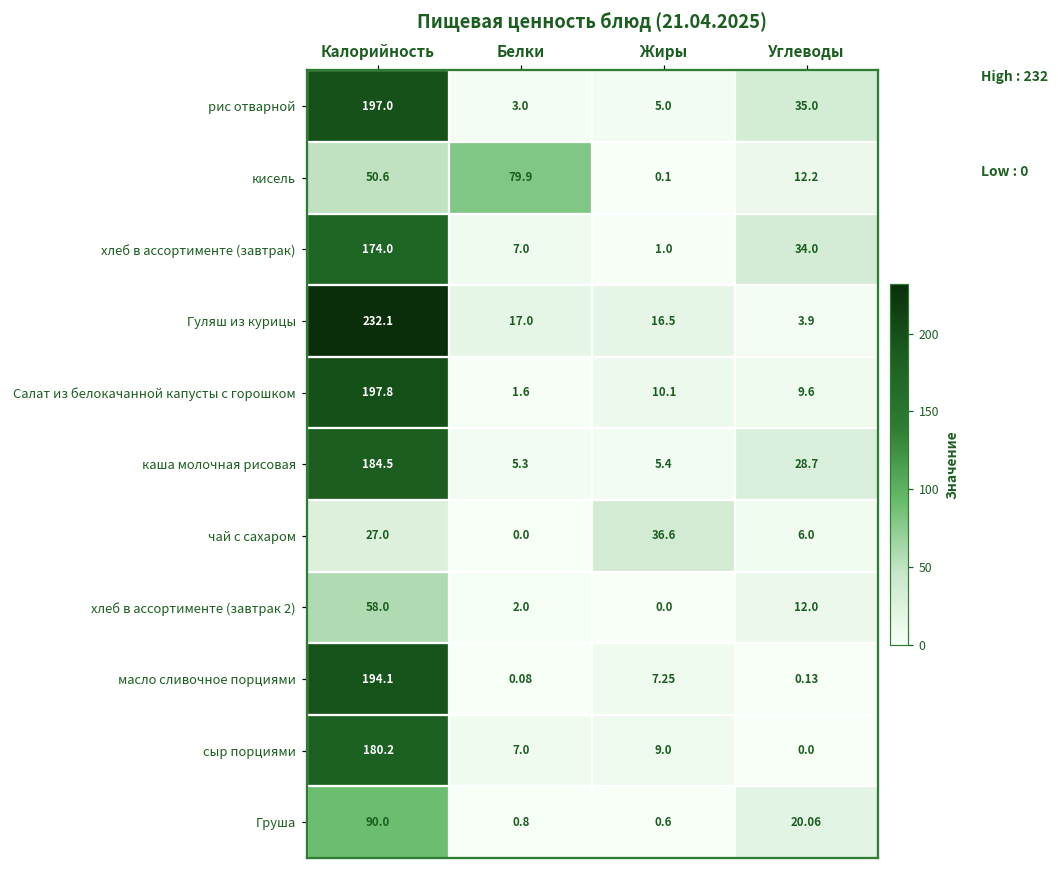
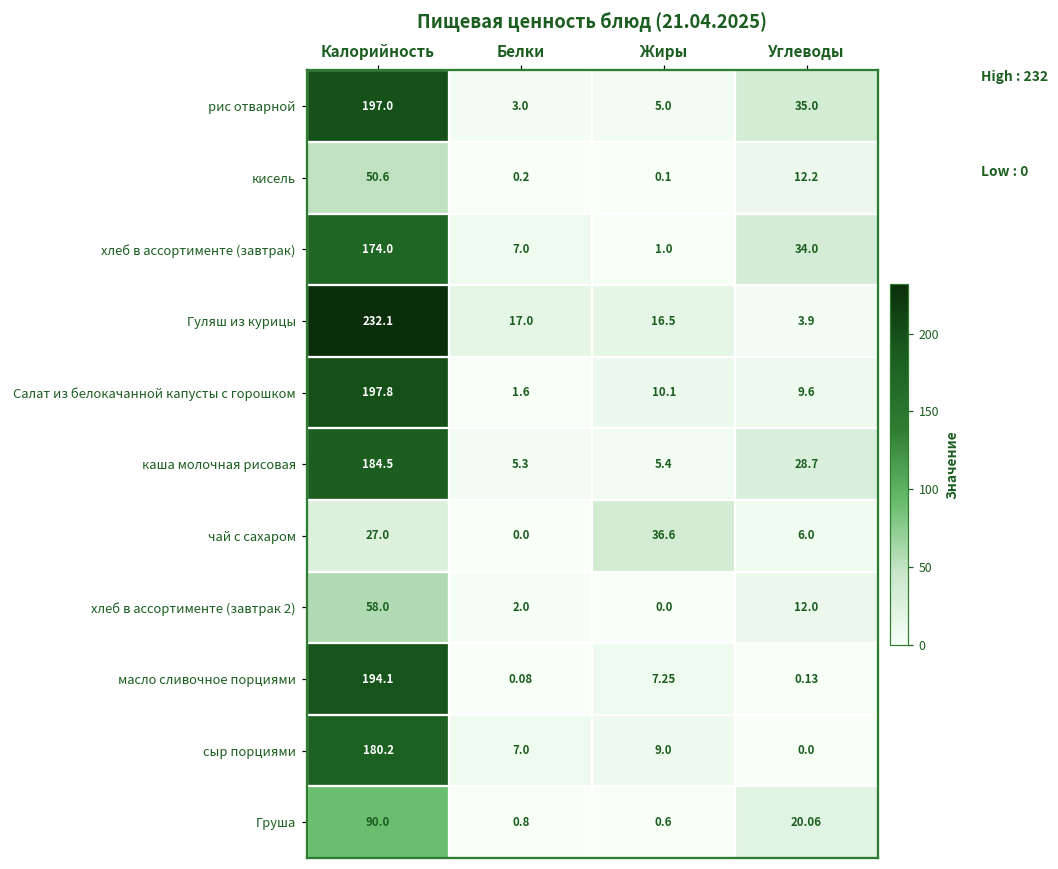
кисель, Белки: 79.9 -> 0.2
